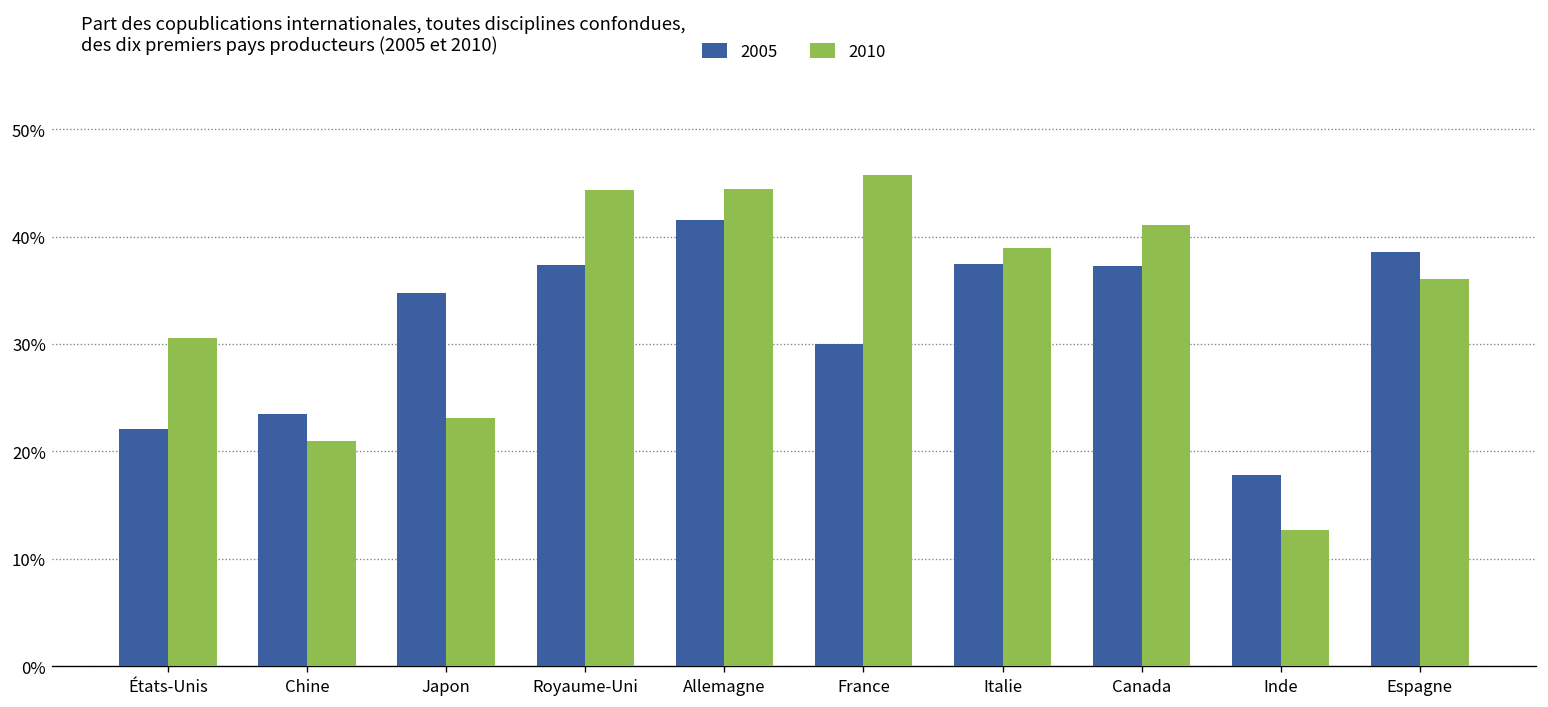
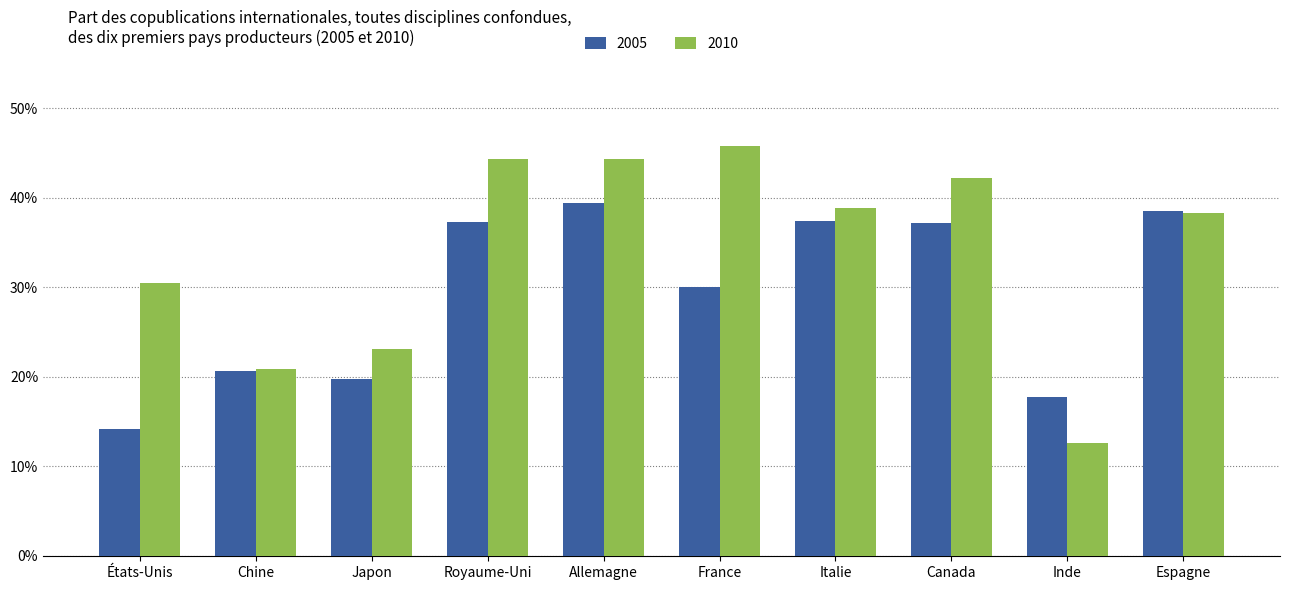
2005, États-Unis: 22% -> 14%
2005, Chine: 24% -> 21%
2005, Japon: 35% -> 20%
2005, Allemagne: 42% -> 39%
2010, Canada: 41% -> 42%
2010, Espagne: 36% -> 38%
